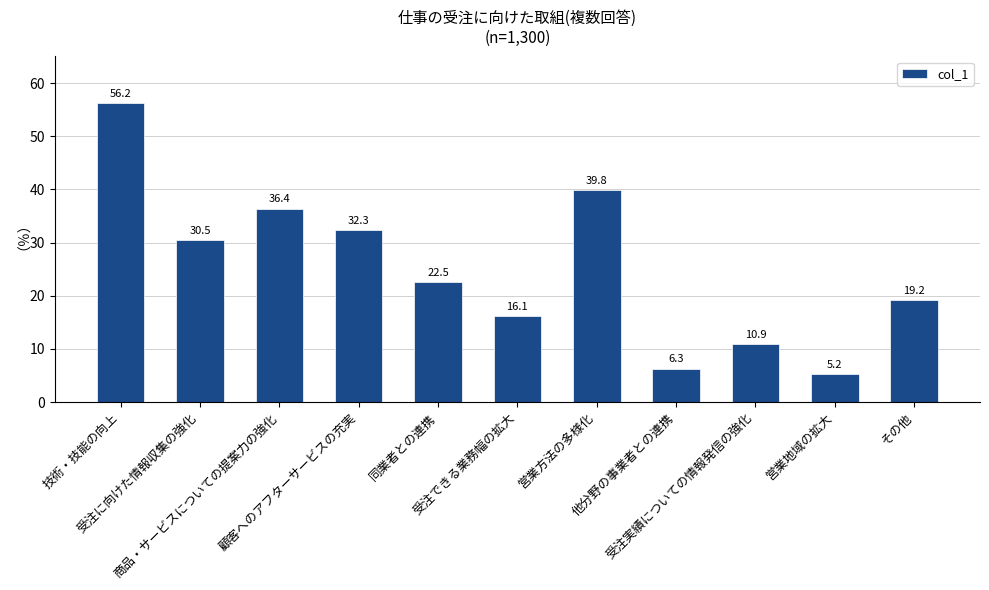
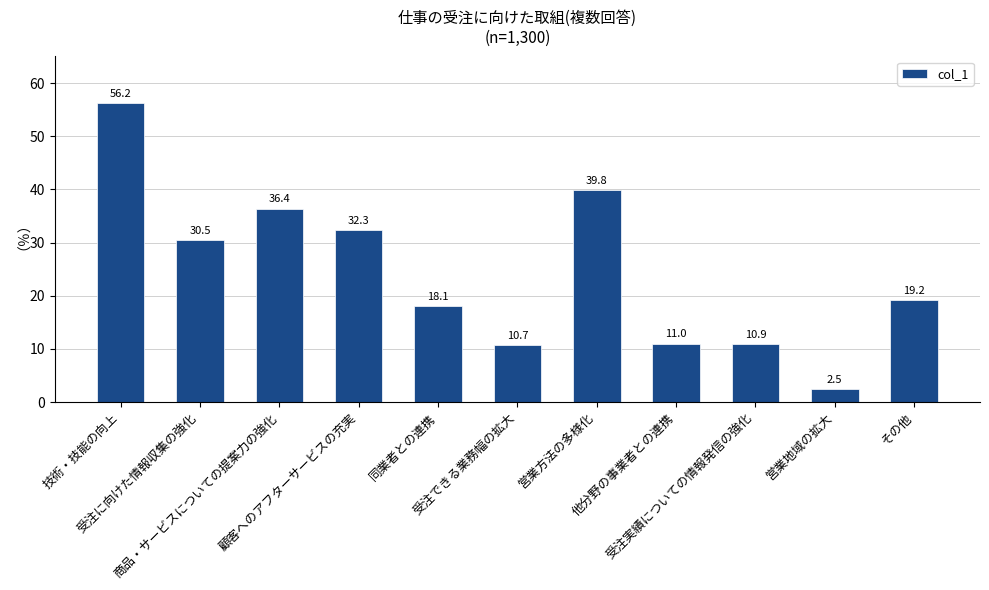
同業者との連携: 22.5 -> 18.1
受注できる業務幅の拡大: 16.1 -> 10.7
他分野の事業者との連携: 6.3 -> 11.0
営業地域の拡大: 5.2 -> 2.5
